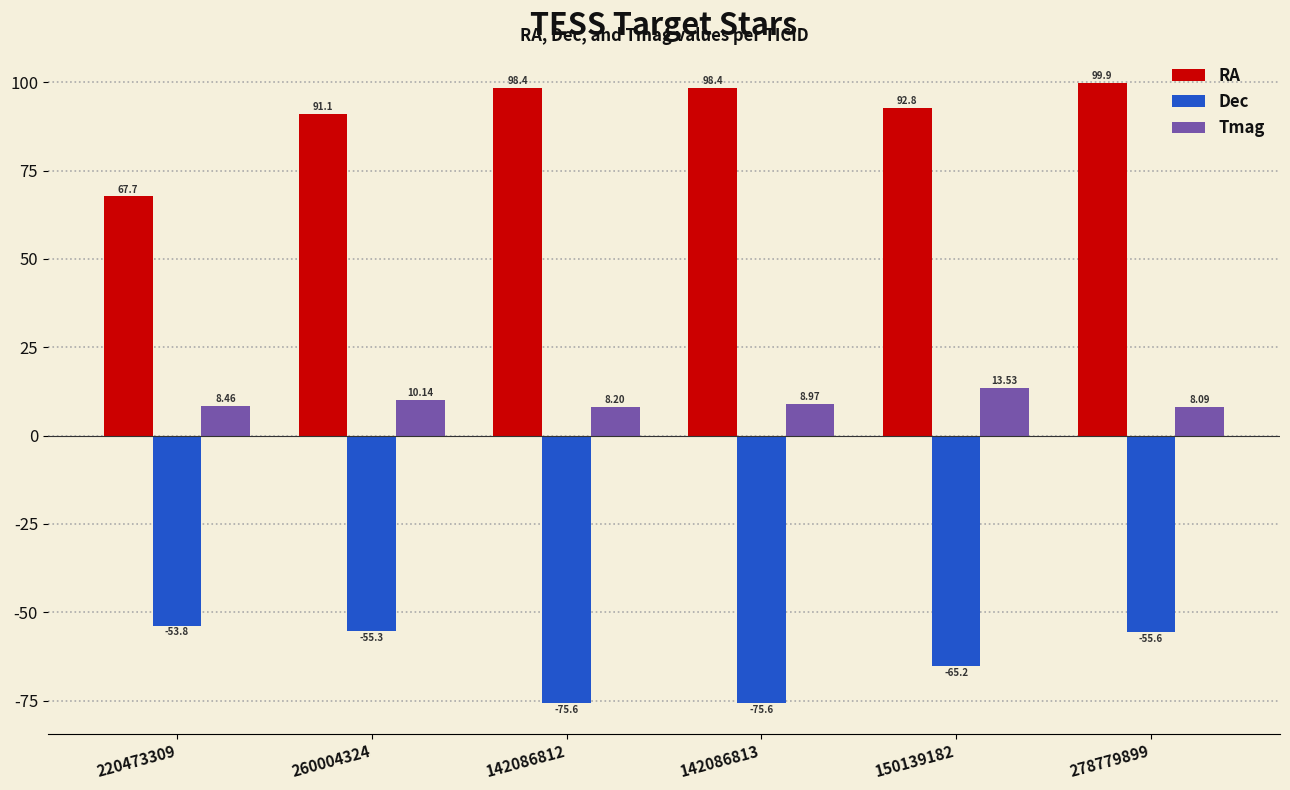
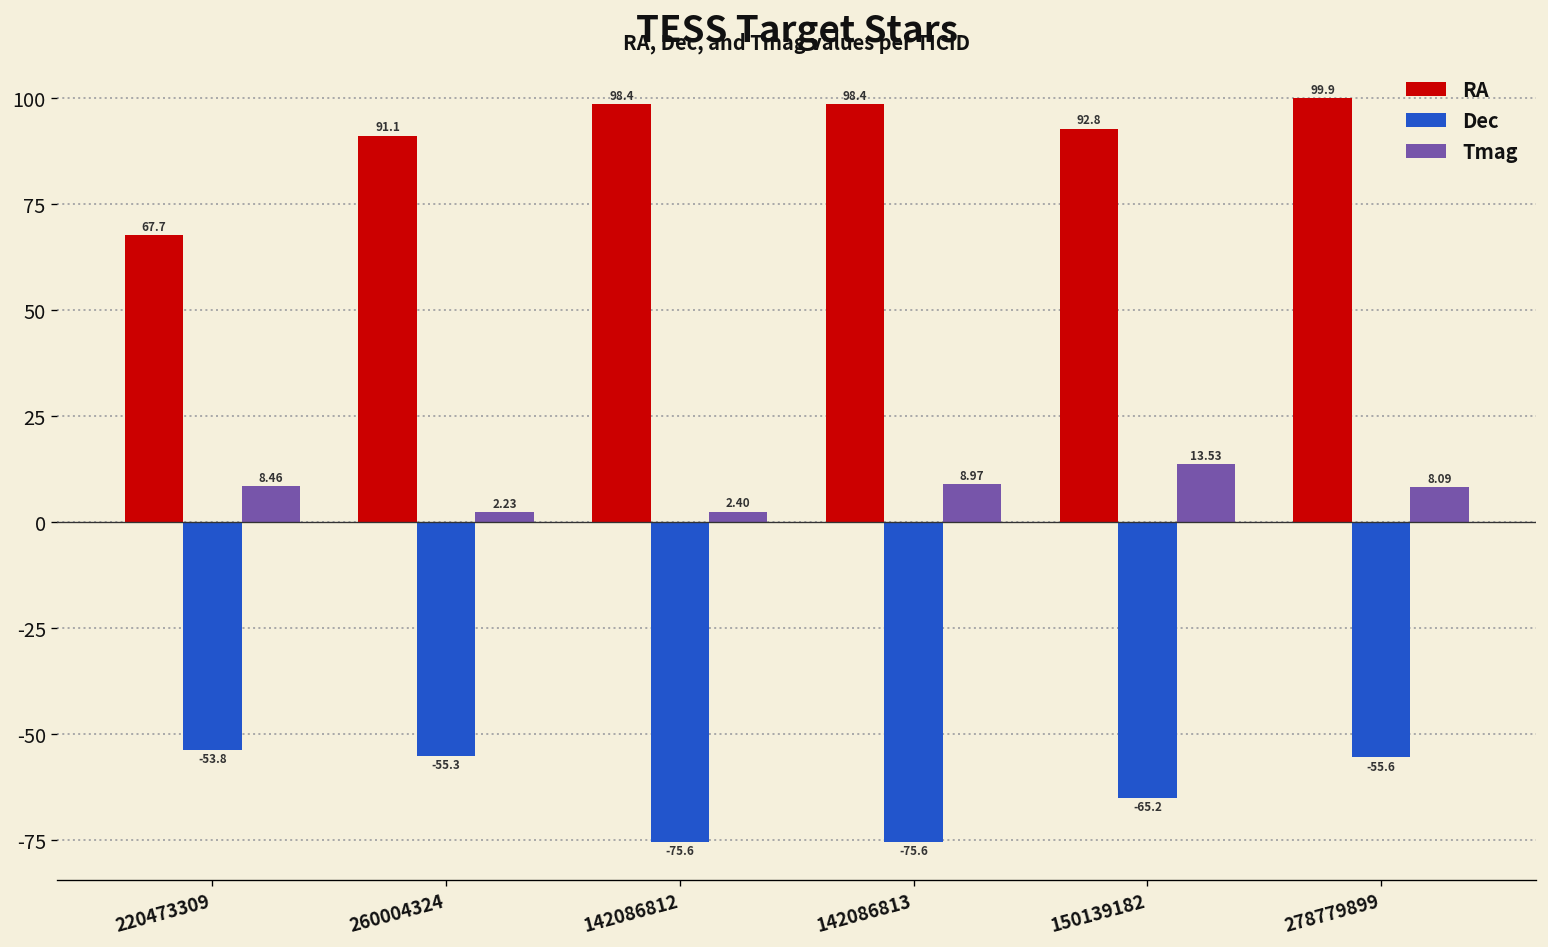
Tmag, 260004324: 10.14 -> 2.23
Tmag, 142086812: 8.20 -> 2.40
